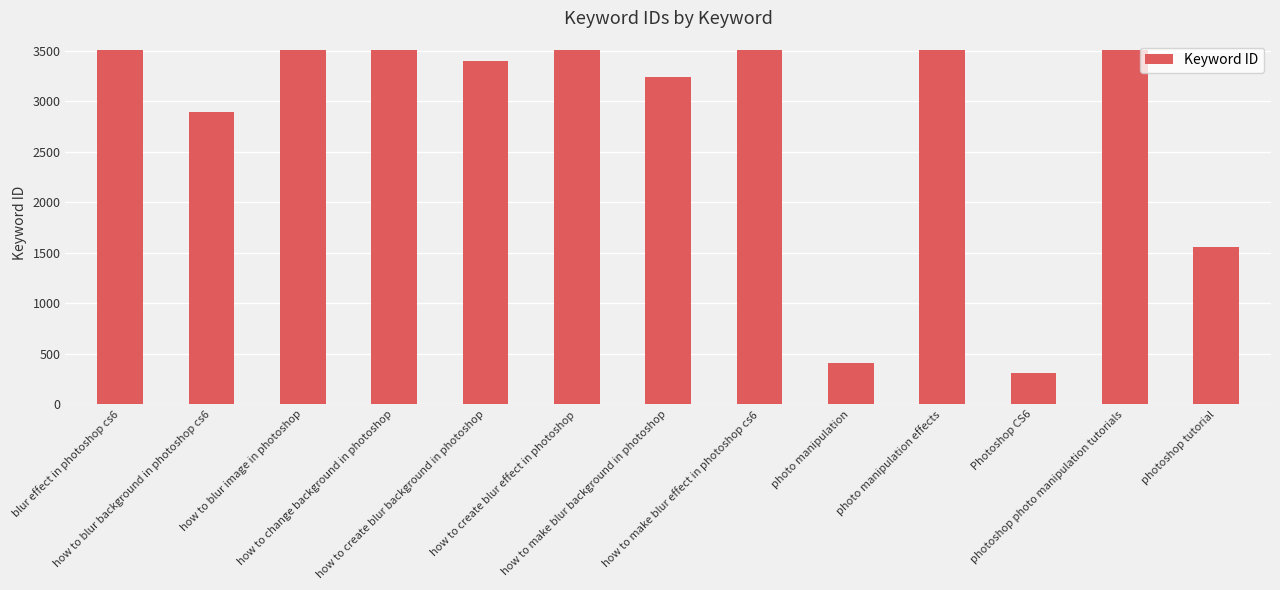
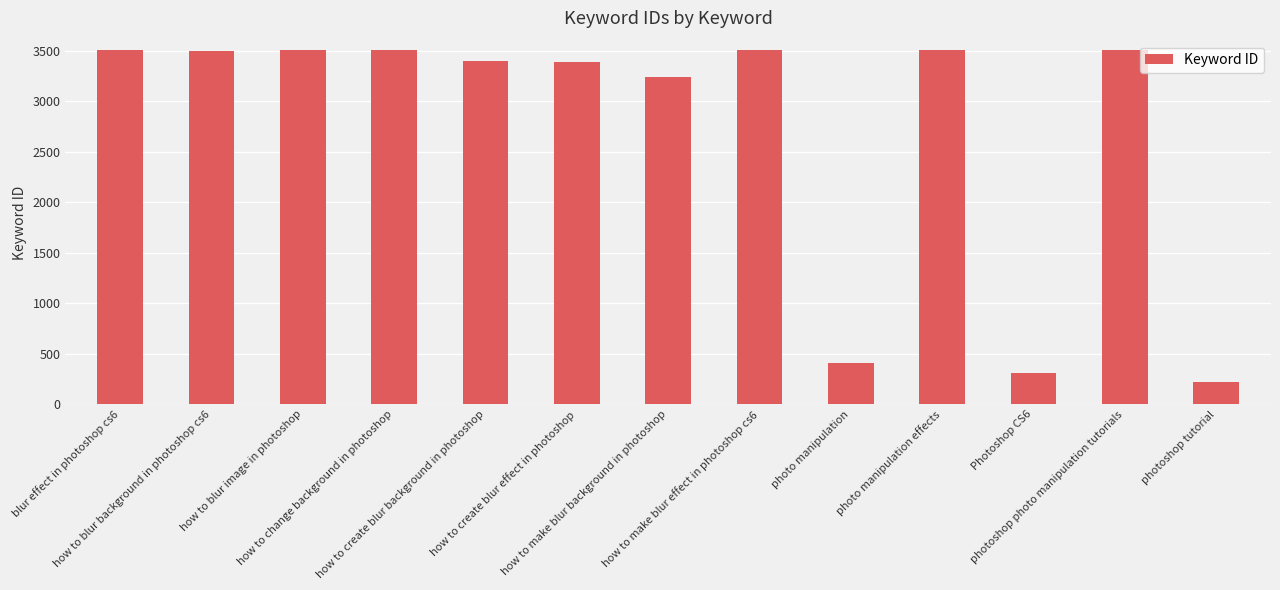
how to blur background in photoshop cs6: 2900 -> 3500
how to create blur effect in photoshop: 3510 -> 3390
photoshop tutorial: 1560 -> 220
